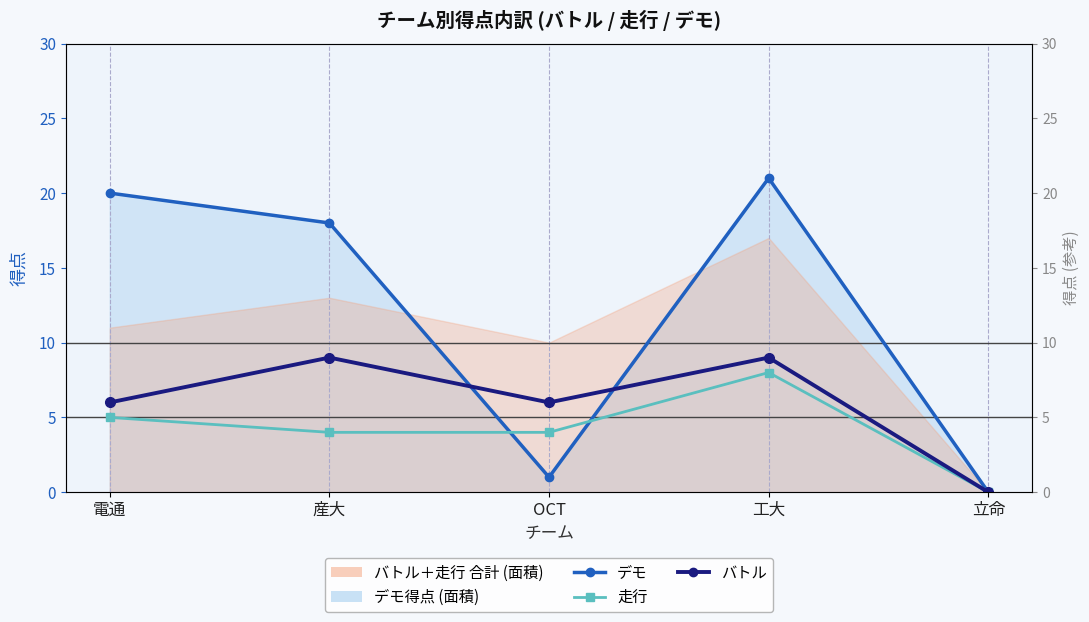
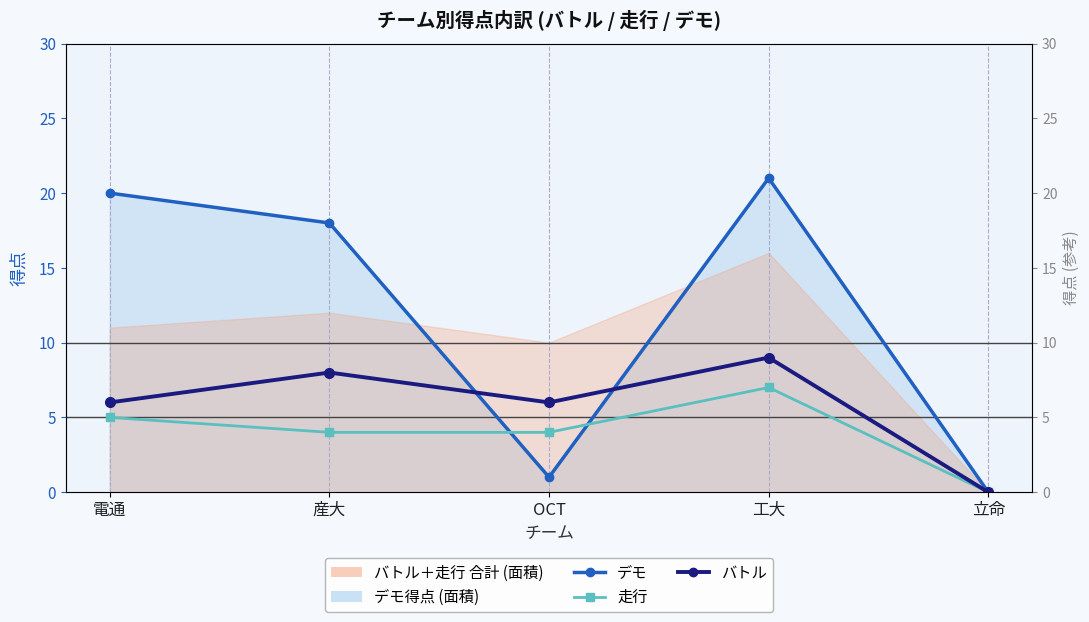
バトル, 産大: 9 -> 8
走行, 工大: 8 -> 7
